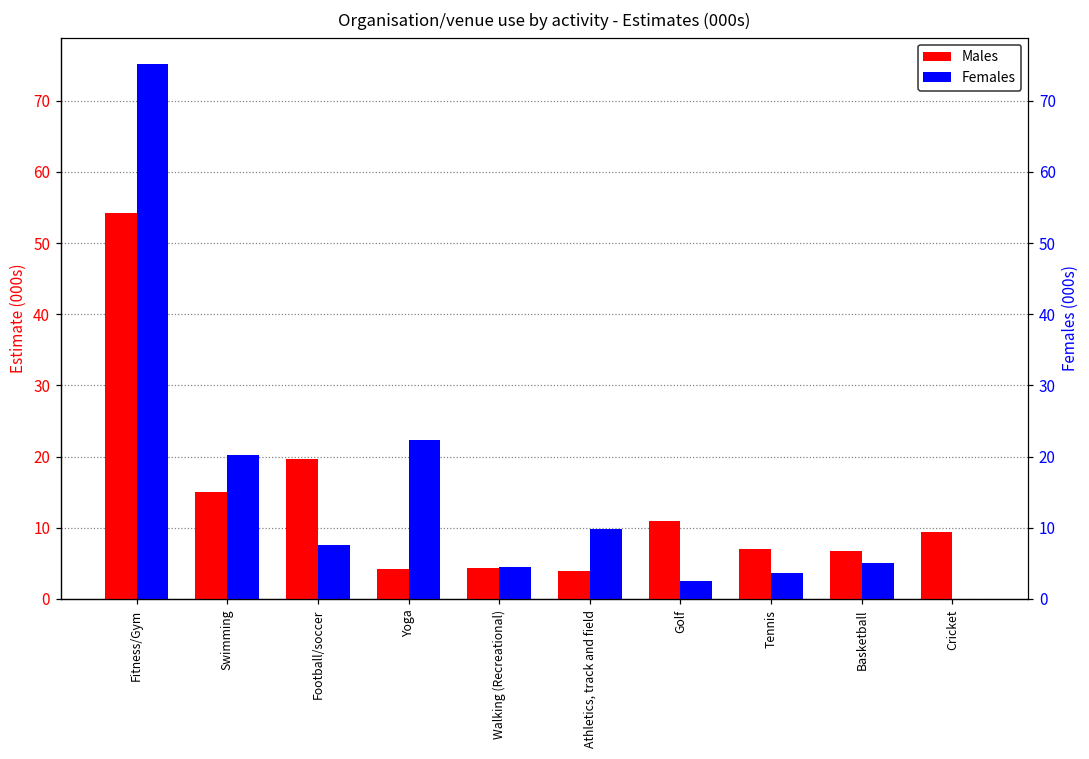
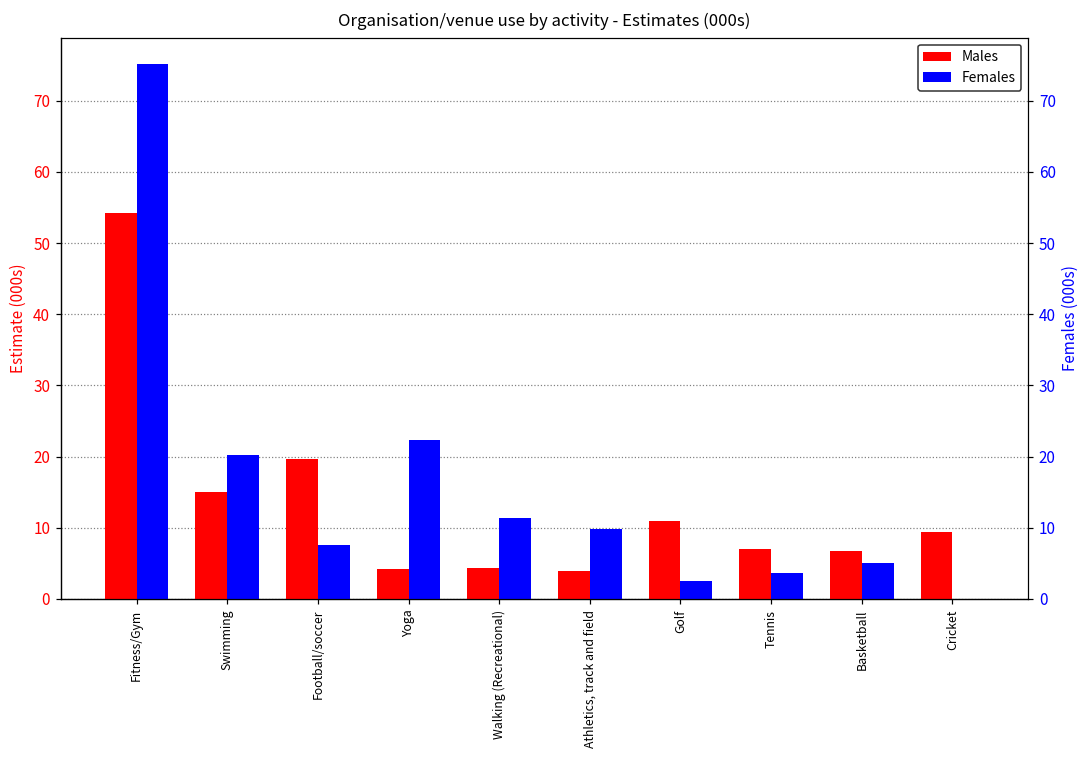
Females, Walking (Recreational): 5 -> 11
